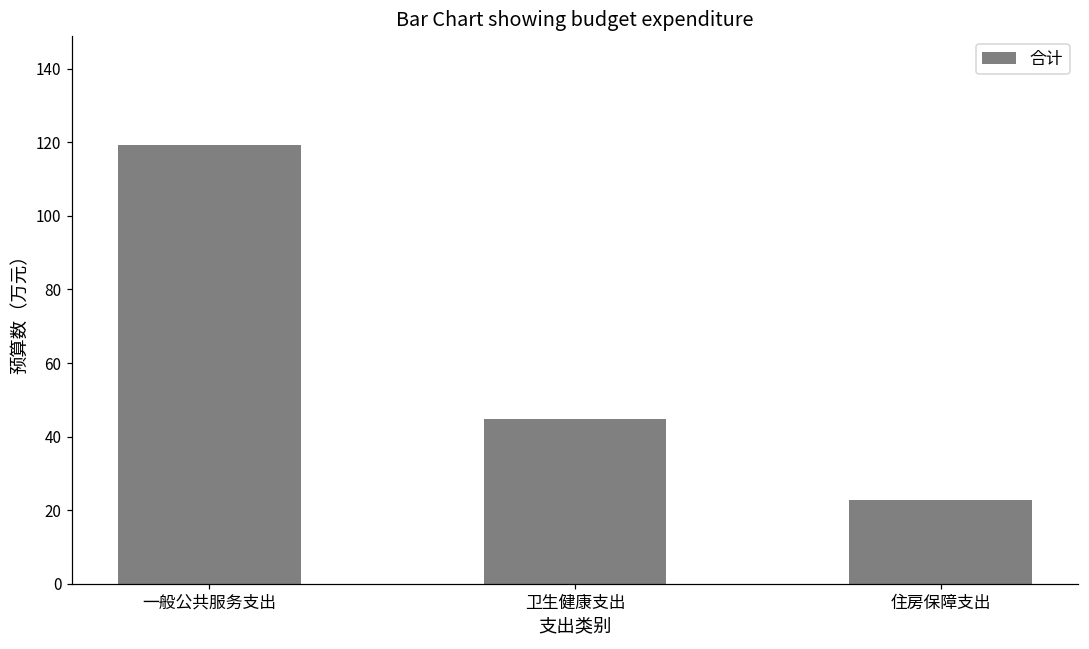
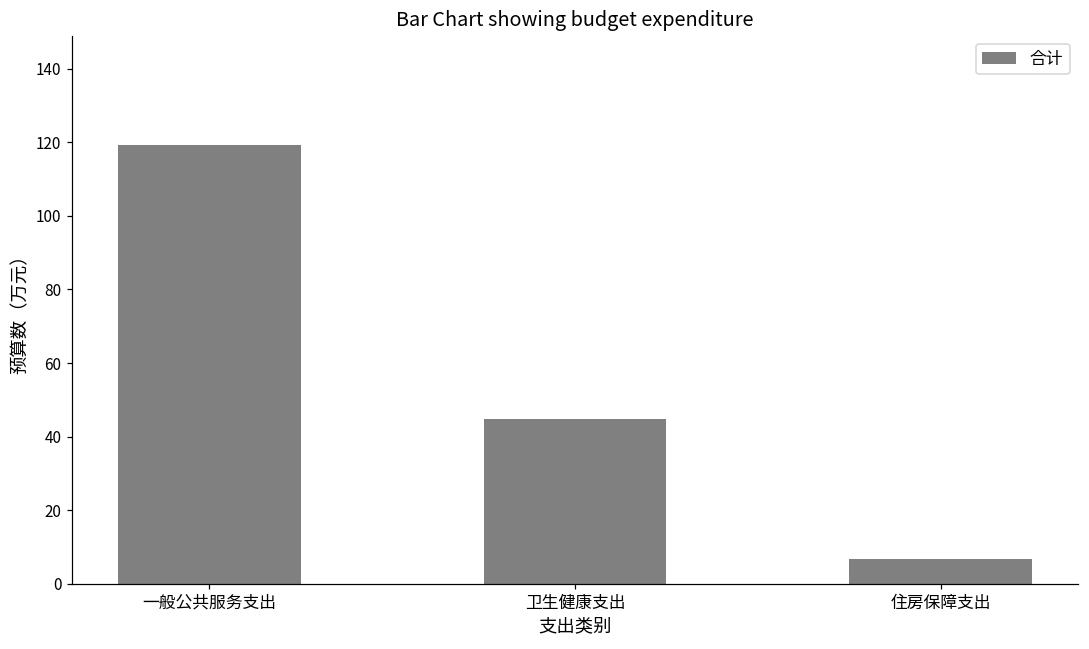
住房保障支出: 23 -> 7
